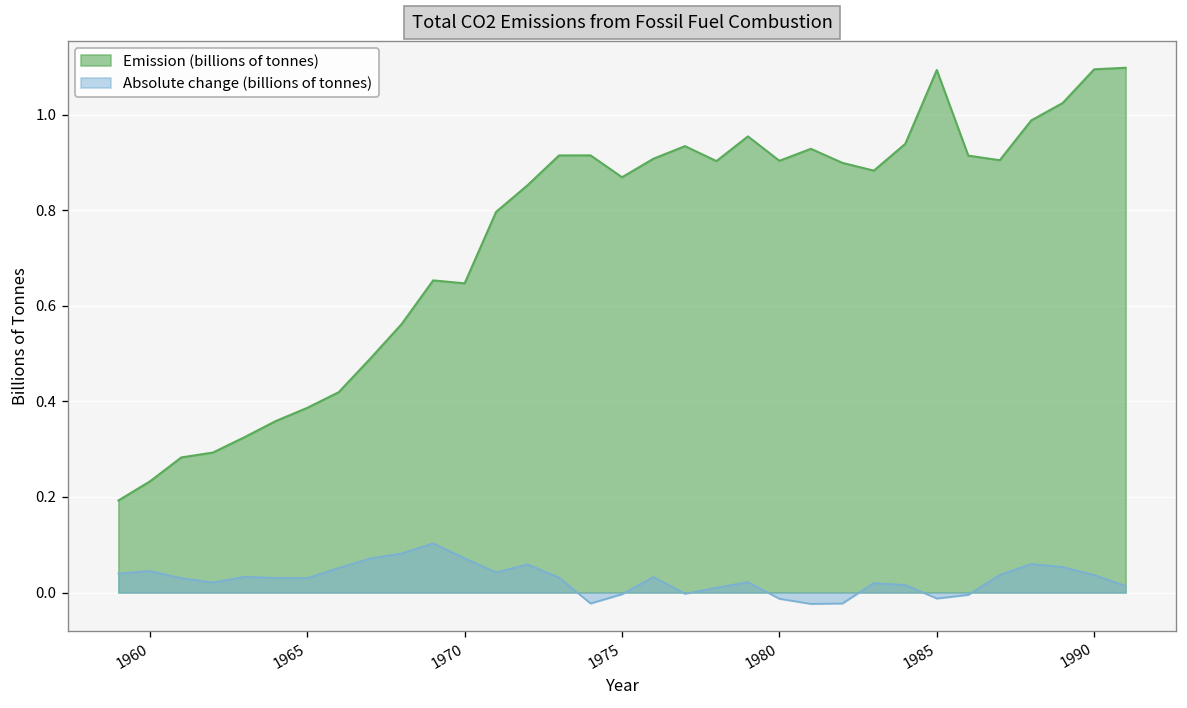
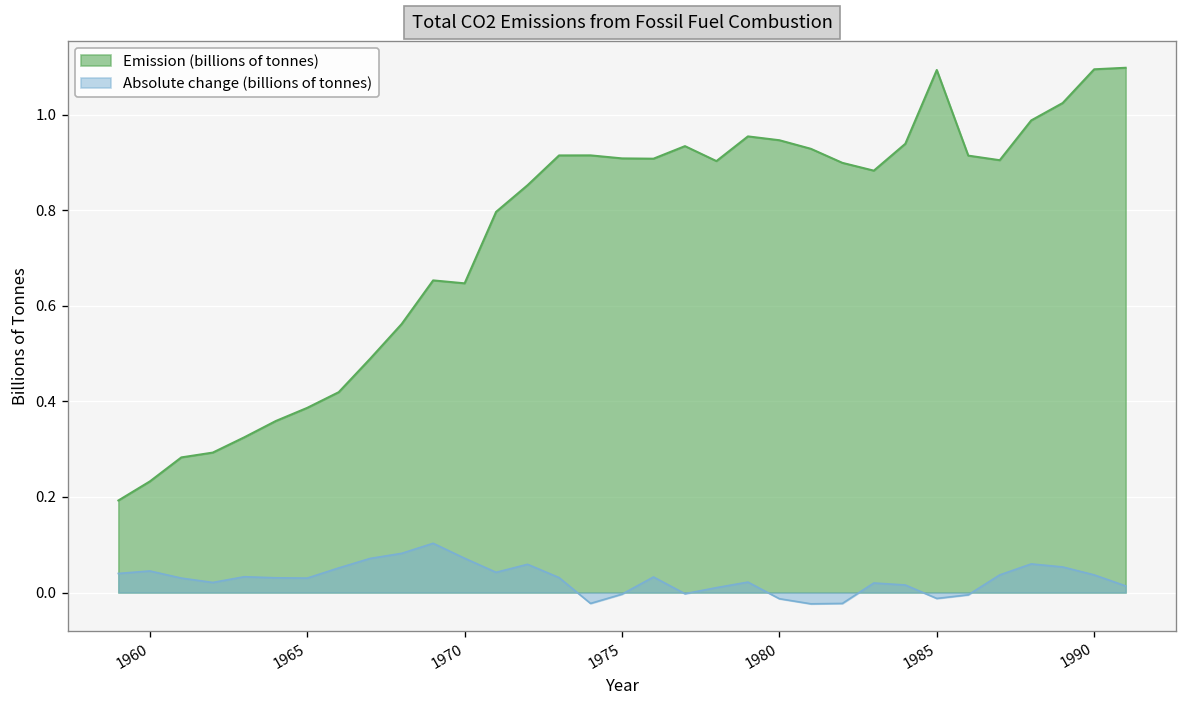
Emission (billions of tonnes), 1975: 0.87 -> 0.91
Emission (billions of tonnes), 1980: 0.90 -> 0.95
